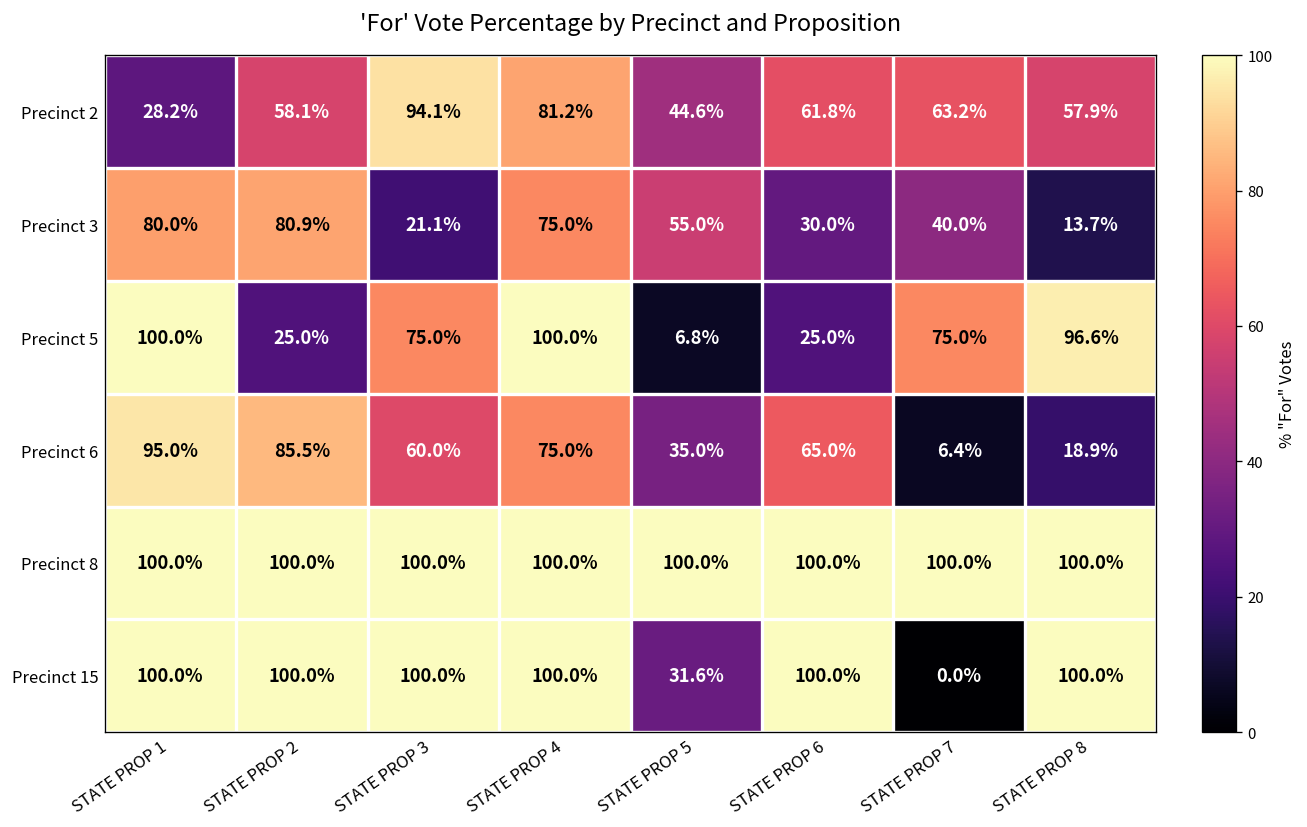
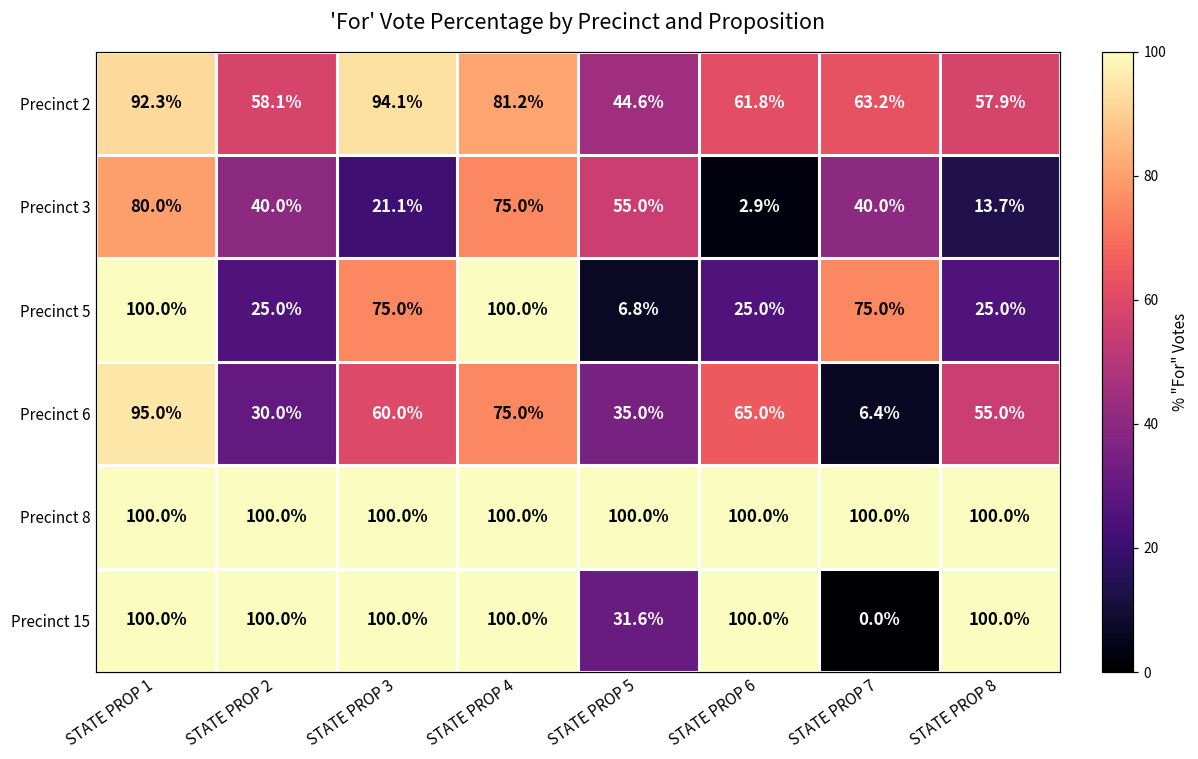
Precinct 2, STATE PROP 1: 28.2% -> 92.3%
Precinct 3, STATE PROP 2: 80.9% -> 40.0%
Precinct 3, STATE PROP 6: 30.0% -> 2.9%
Precinct 5, STATE PROP 8: 96.6% -> 25.0%
Precinct 6, STATE PROP 2: 85.5% -> 30.0%
Precinct 6, STATE PROP 8: 18.9% -> 55.0%
